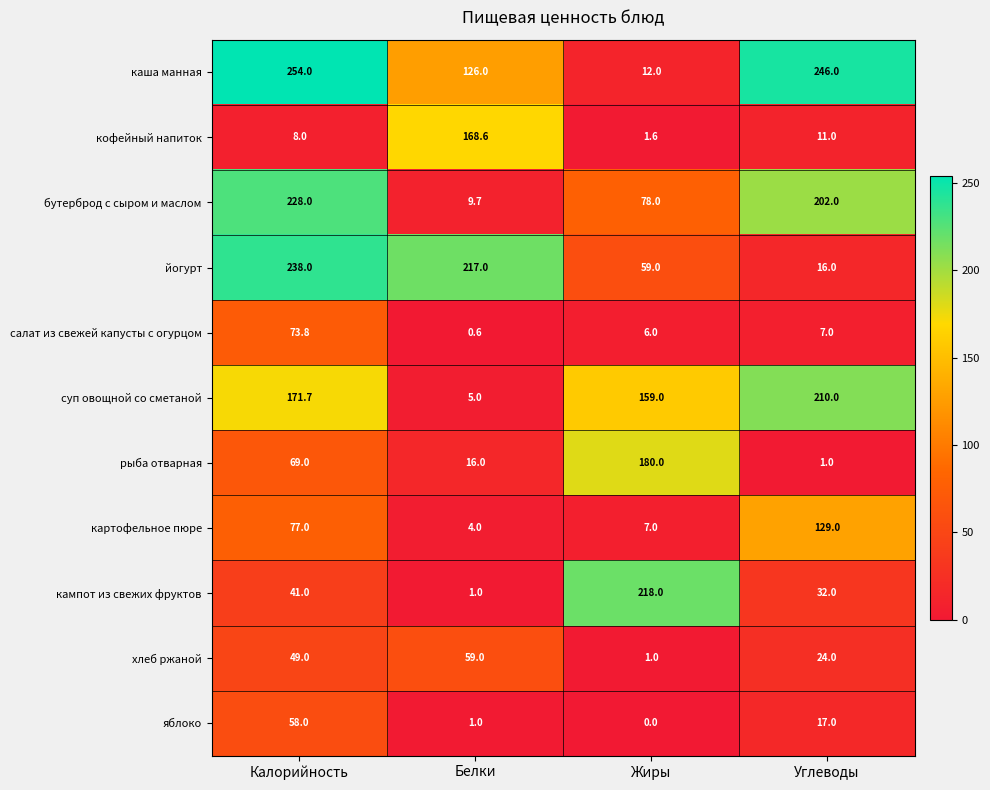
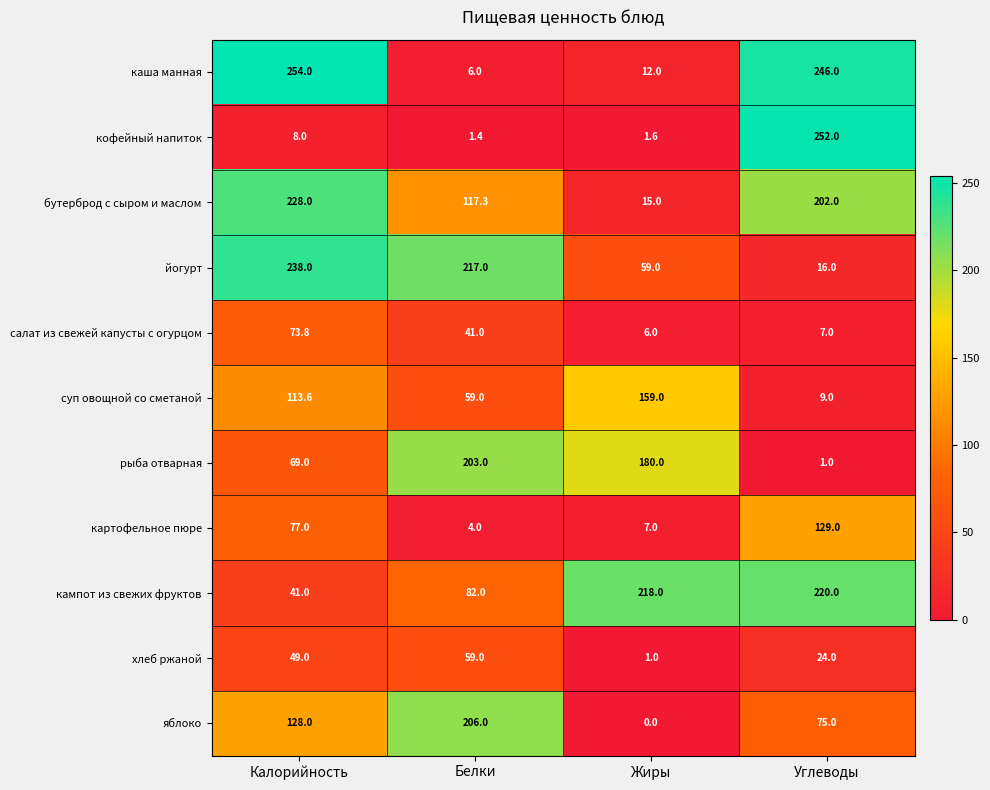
каша манная, Белки: 126.0 -> 6.0
кофейный напиток, Белки: 168.6 -> 1.4
кофейный напиток, Углеводы: 11.0 -> 252.0
бутерброд с сыром и маслом, Белки: 9.7 -> 117.3
бутерброд с сыром и маслом, Жиры: 78.0 -> 15.0
салат из свежей капусты с огурцом, Белки: 0.6 -> 41.0
суп овощной со сметаной, Калорийность: 171.7 -> 113.6
суп овощной со сметаной, Белки: 5.0 -> 59.0
суп овощной со сметаной, Углеводы: 210.0 -> 9.0
рыба отварная, Белки: 16.0 -> 203.0
кампот из свежих фруктов, Белки: 1.0 -> 82.0
кампот из свежих фруктов, Углеводы: 32.0 -> 220.0
яблоко, Калорийность: 58.0 -> 128.0
яблоко, Белки: 1.0 -> 206.0
яблоко, Углеводы: 17.0 -> 75.0
